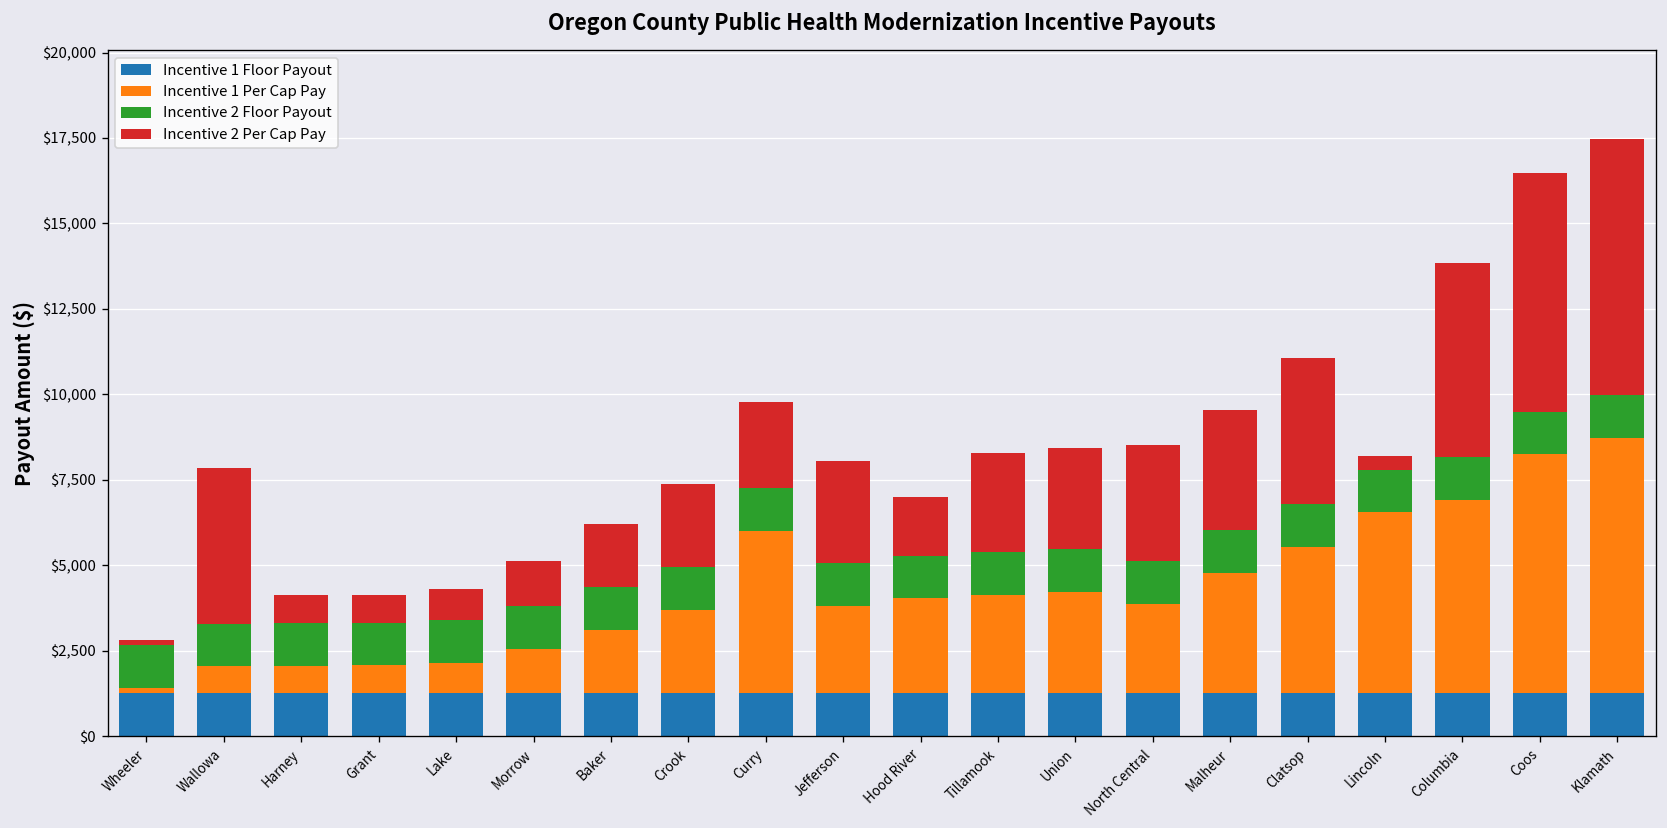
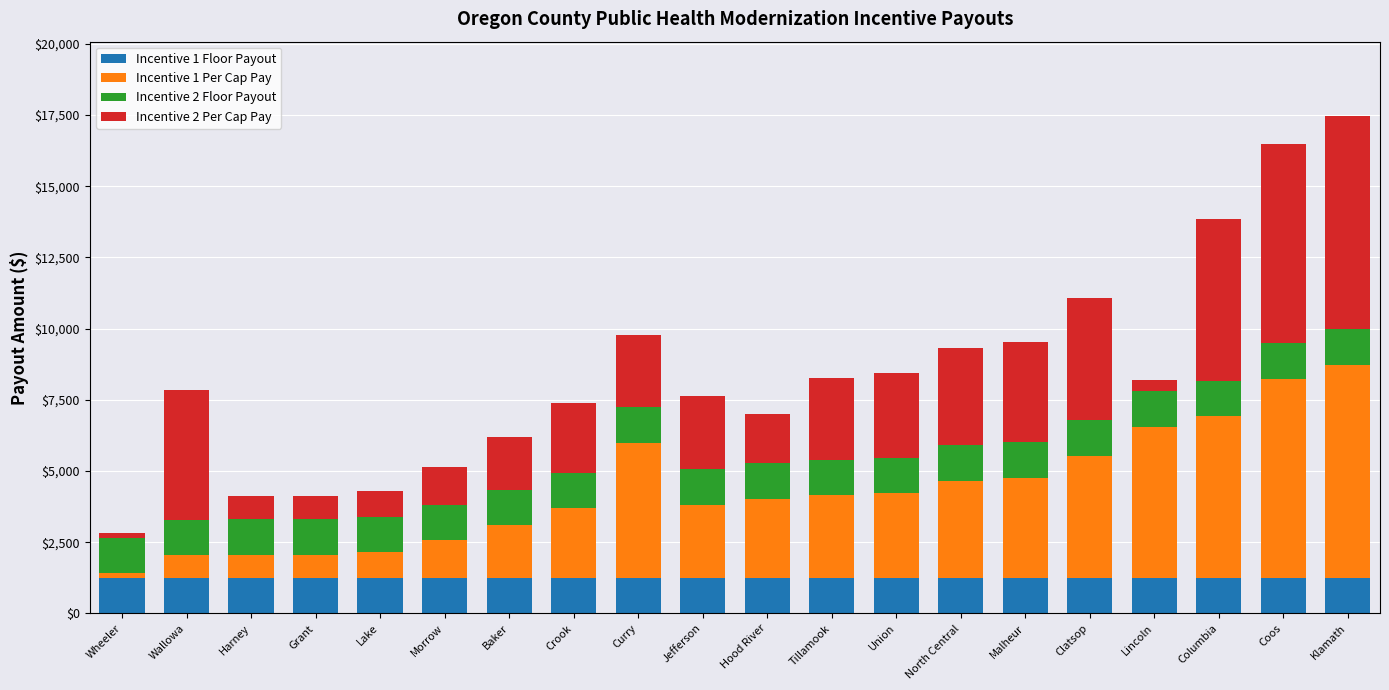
Incentive 2 Per Cap Pay, Jefferson: $3,000 -> $2,600
Incentive 1 Per Cap Pay, North Central: $2,600 -> $3,400
